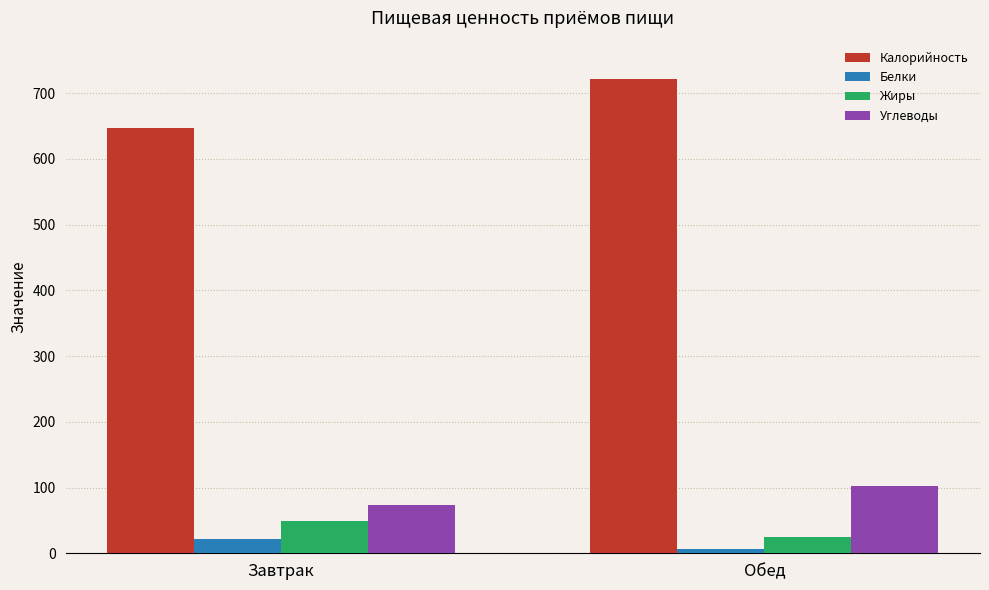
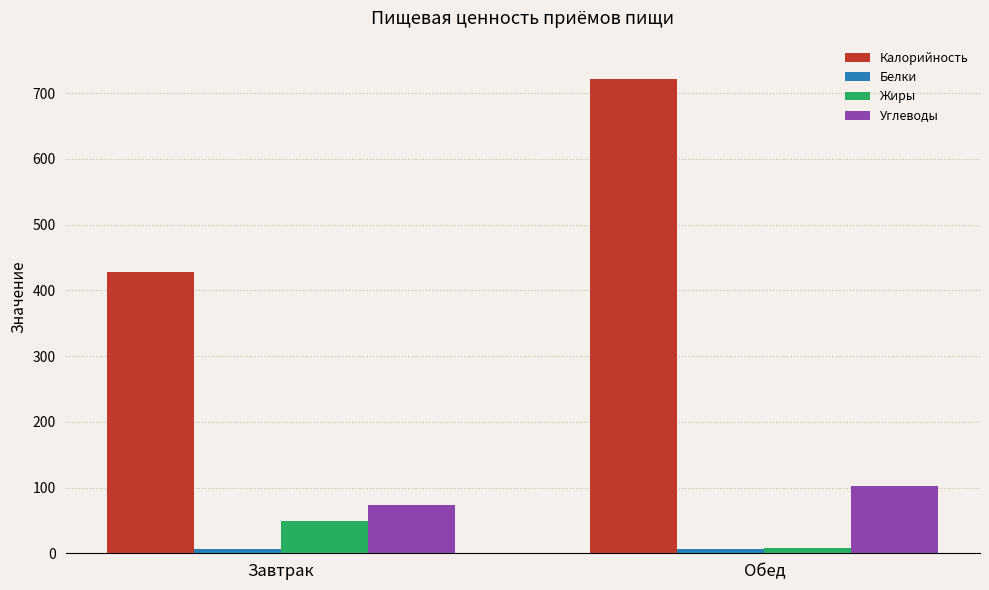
Калорийность, Завтрак: 650 -> 430
Белки, Завтрак: 20 -> 10
Жиры, Обед: 20 -> 10
